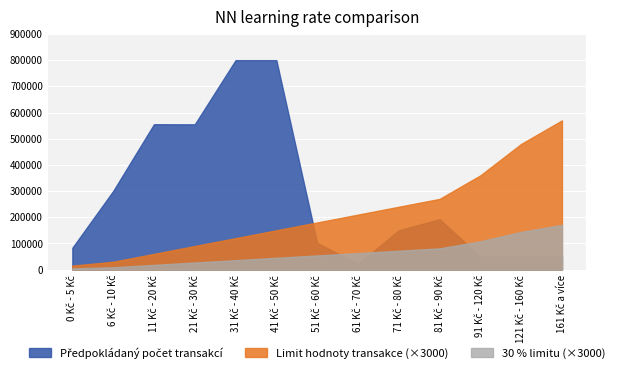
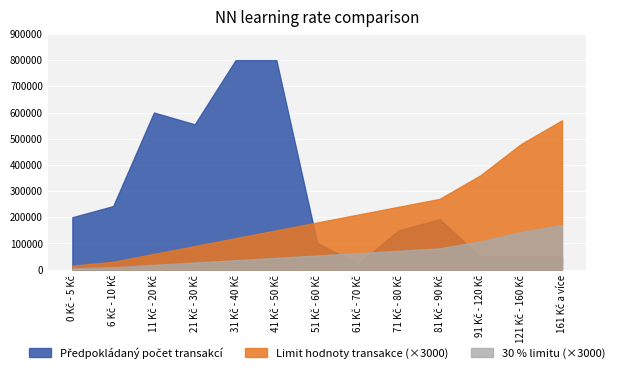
Předpokládaný počet transakcí, 0 Kč - 5 Kč: 80000 -> 200000
Předpokládaný počet transakcí, 6 Kč - 10 Kč: 300000 -> 240000
Předpokládaný počet transakcí, 11 Kč - 20 Kč: 560000 -> 600000
